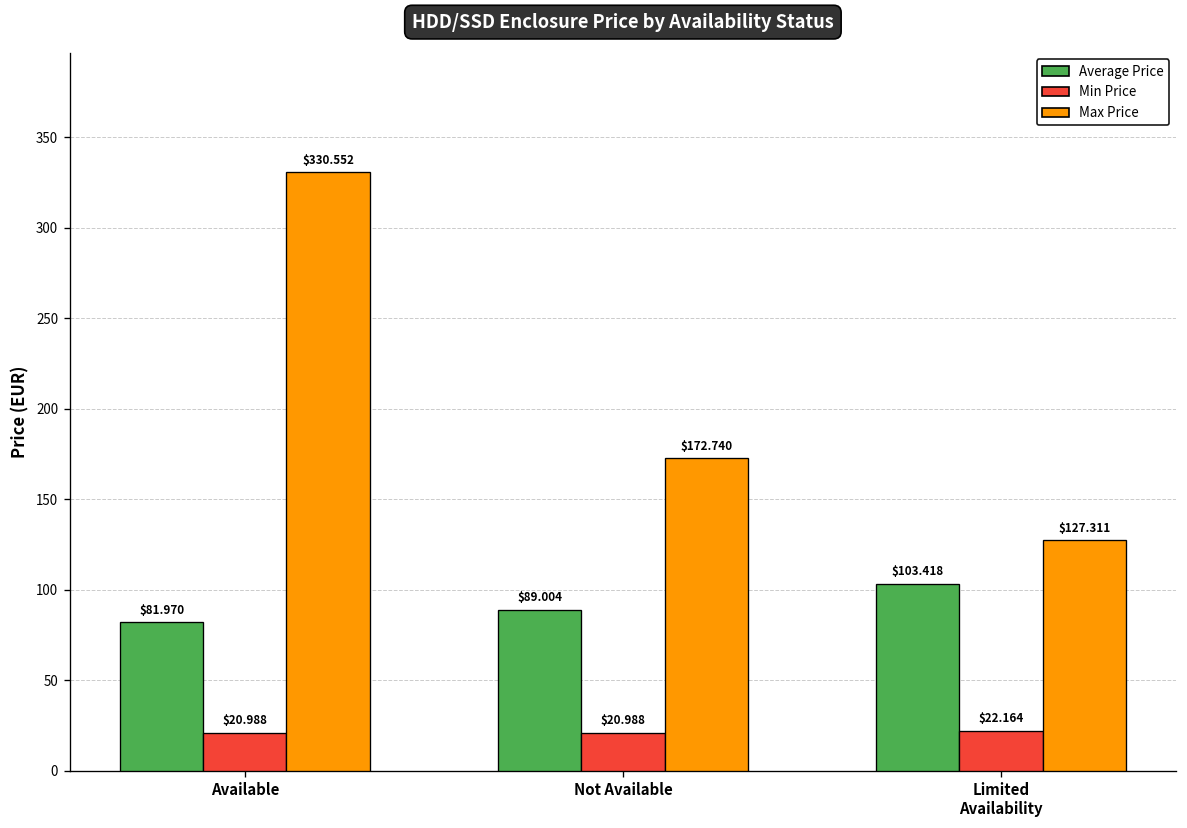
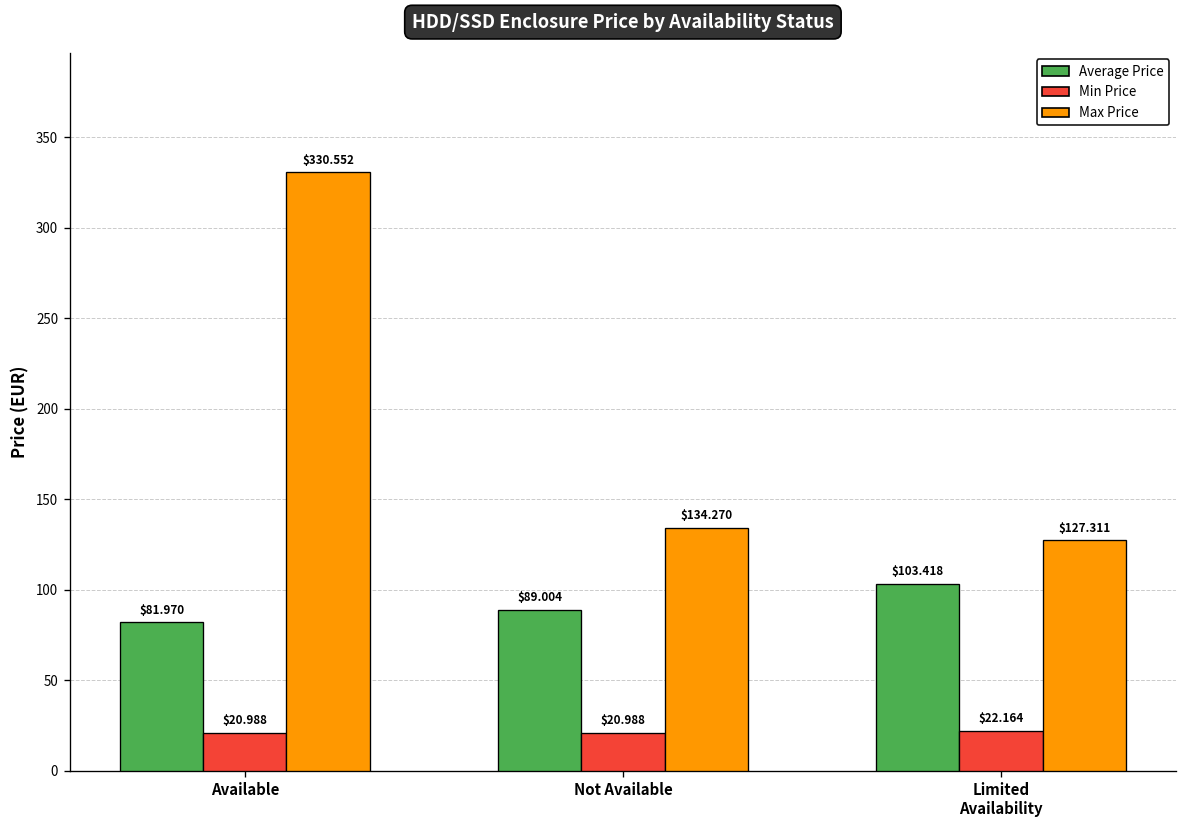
Max Price, Not Available: $172.740 -> $134.270
